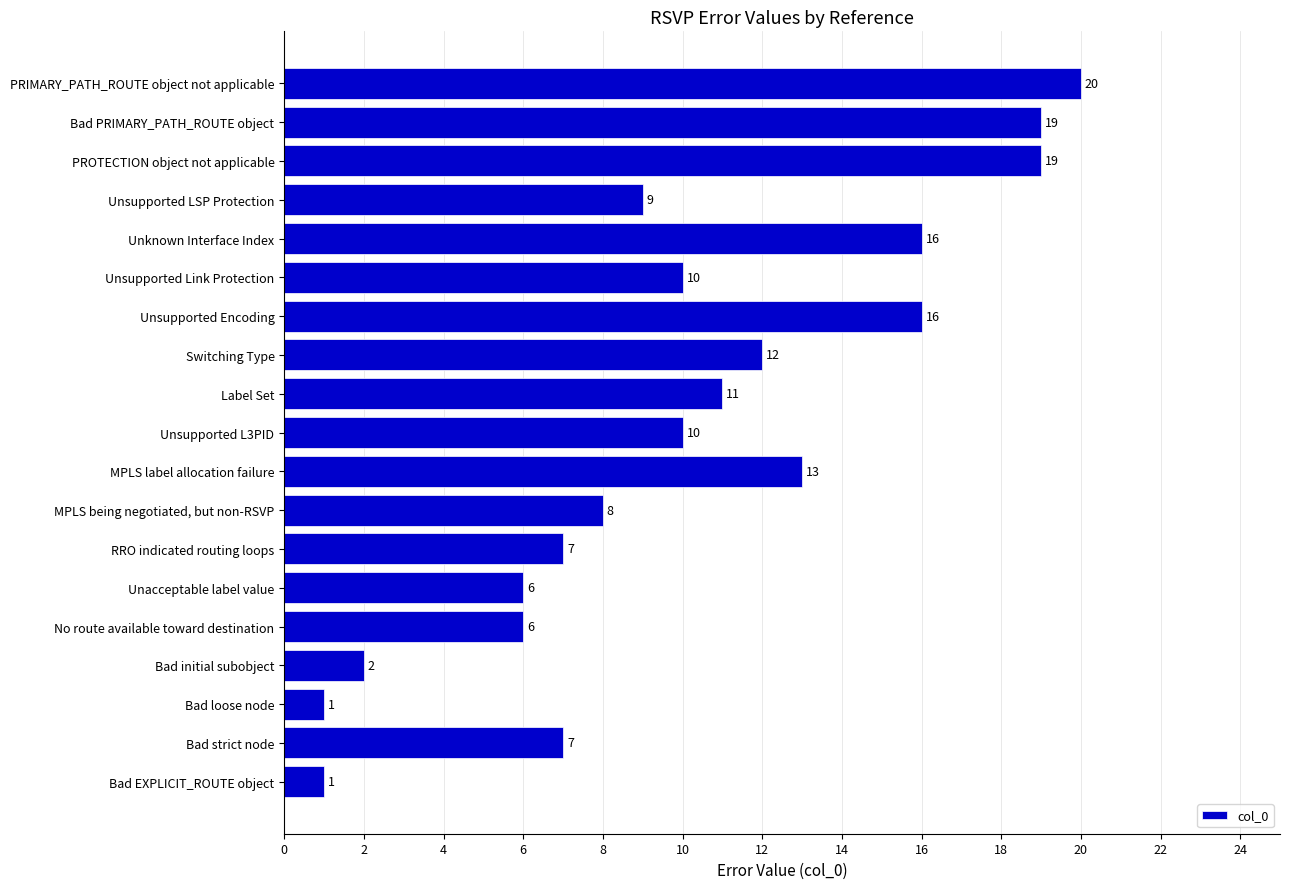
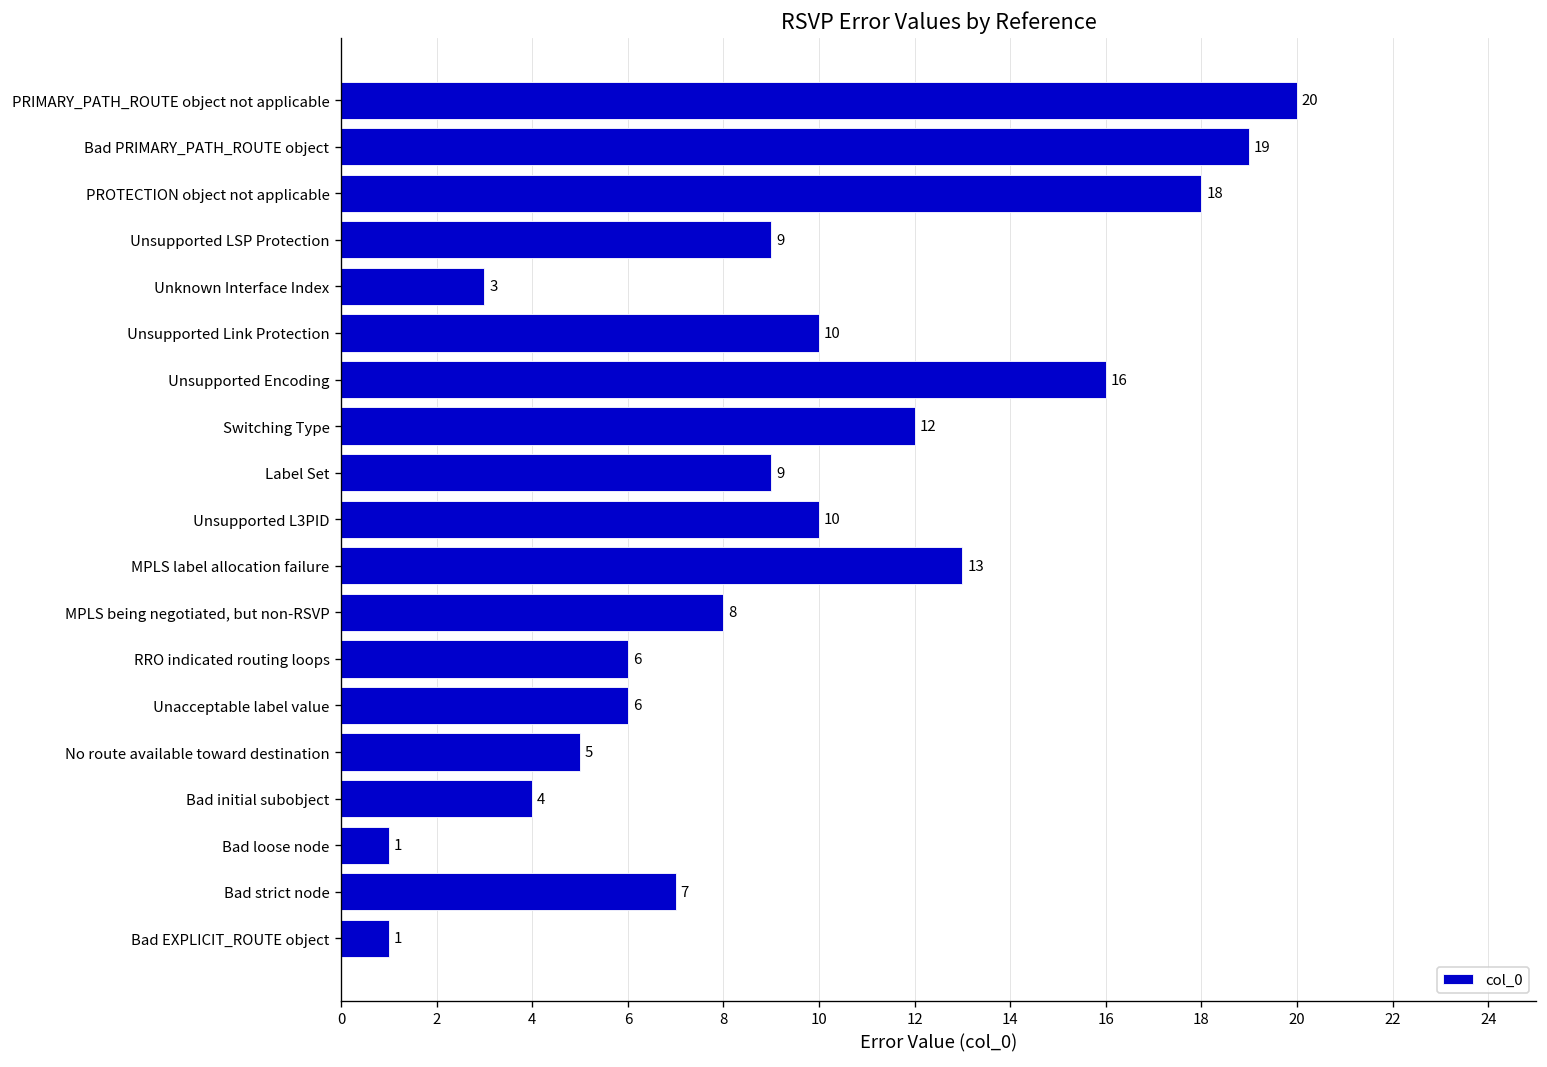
PROTECTION object not applicable: 19 -> 18
Unknown Interface Index: 16 -> 3
Label Set: 11 -> 9
RRO indicated routing loops: 7 -> 6
No route available toward destination: 6 -> 5
Bad initial subobject: 2 -> 4
